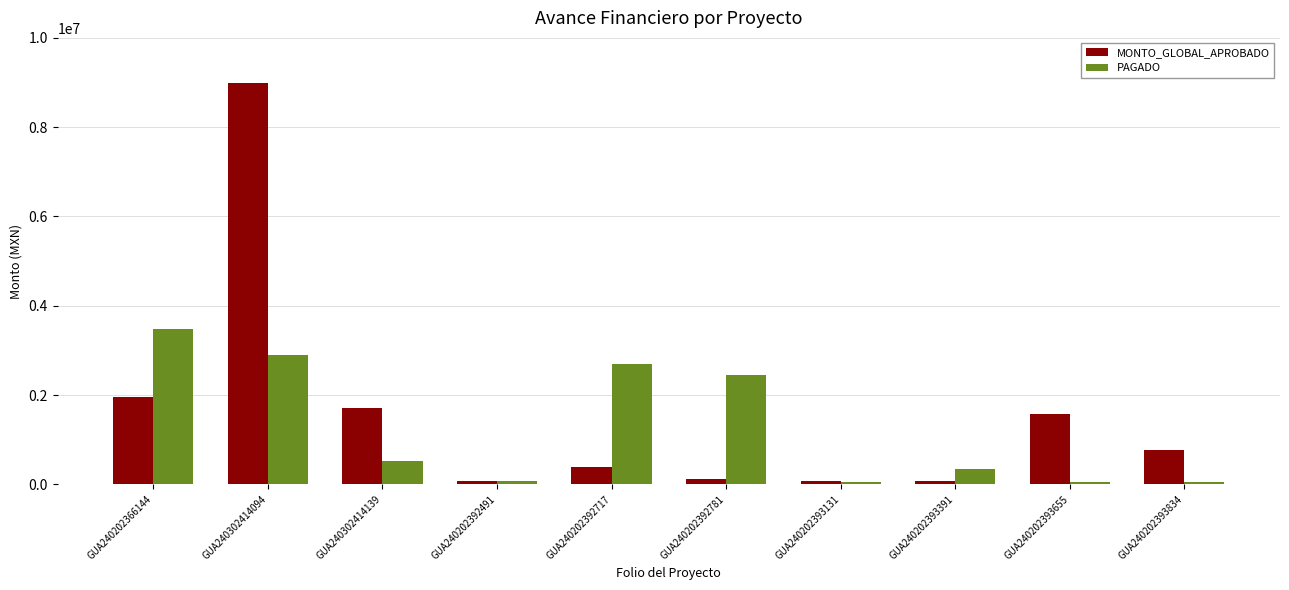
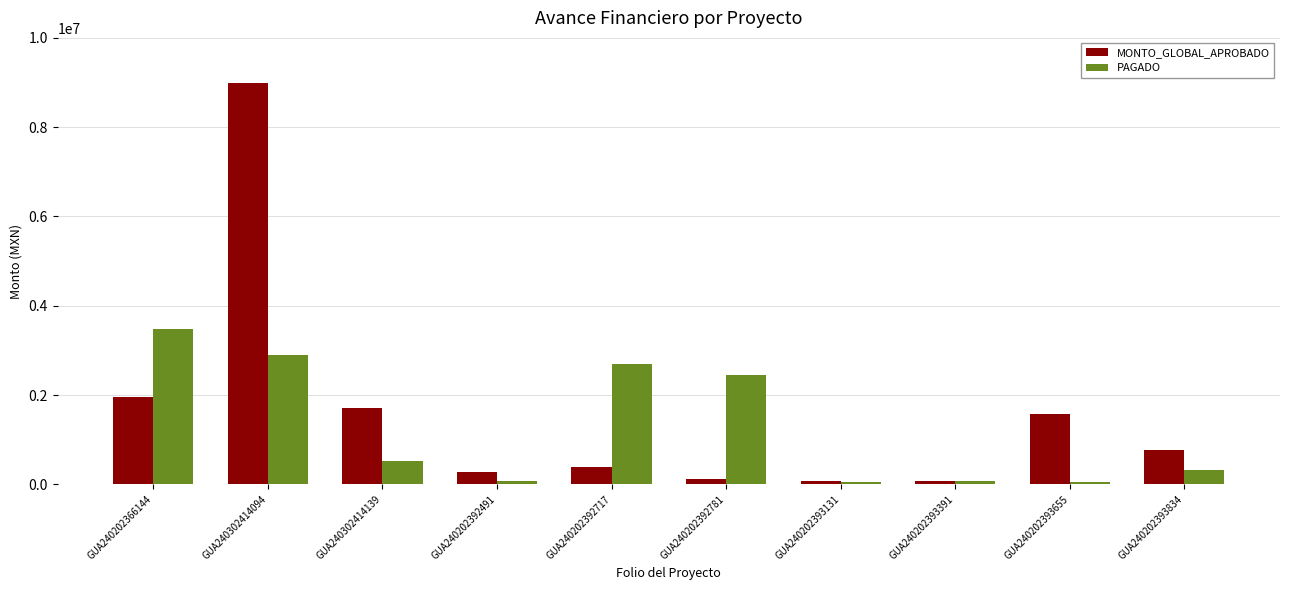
MONTO_GLOBAL_APROBADO, GUA240202392491: 100000 -> 300000
PAGADO, GUA240202393391: 300000 -> 100000
PAGADO, GUA240202393834: 100000 -> 300000
